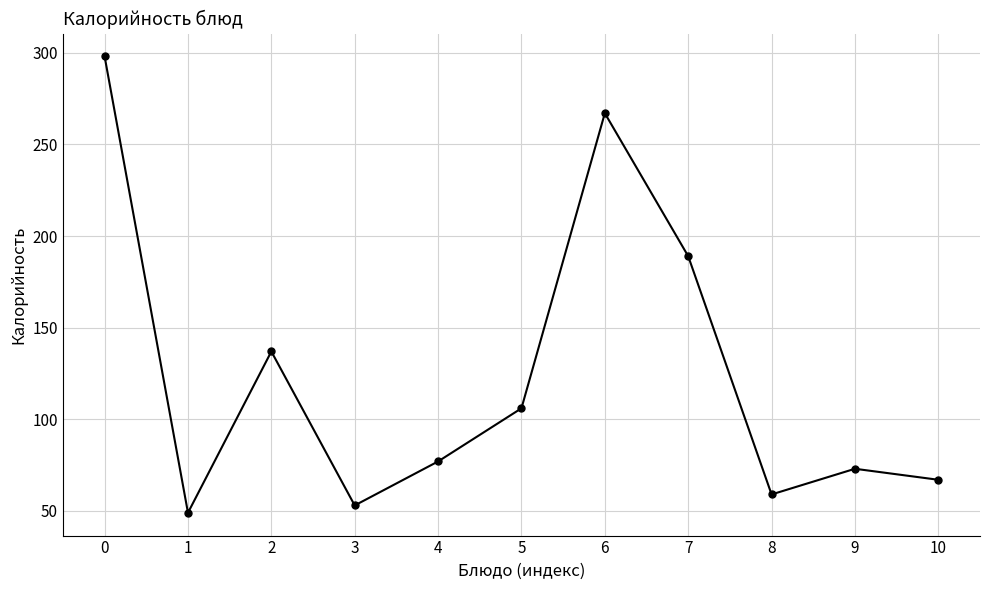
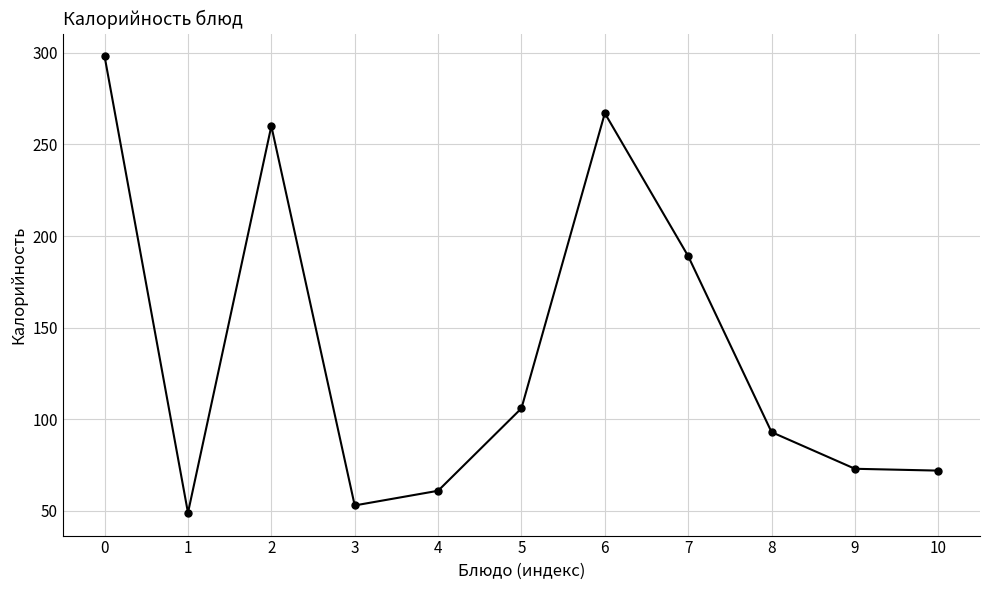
2: 137 -> 260
4: 77 -> 61
8: 59 -> 93
10: 67 -> 72
